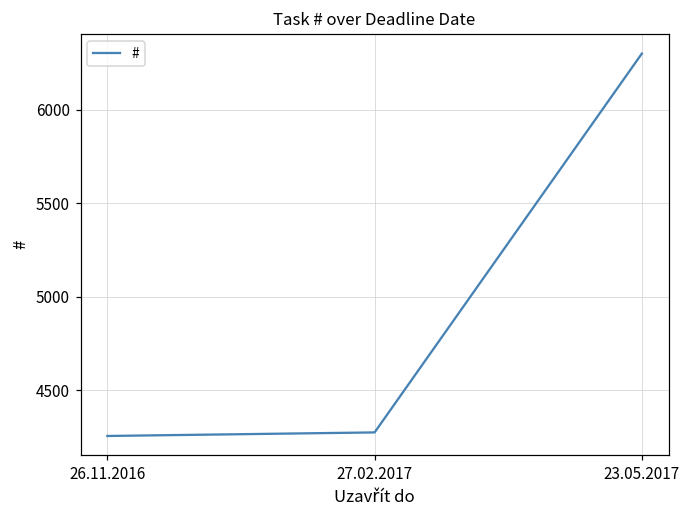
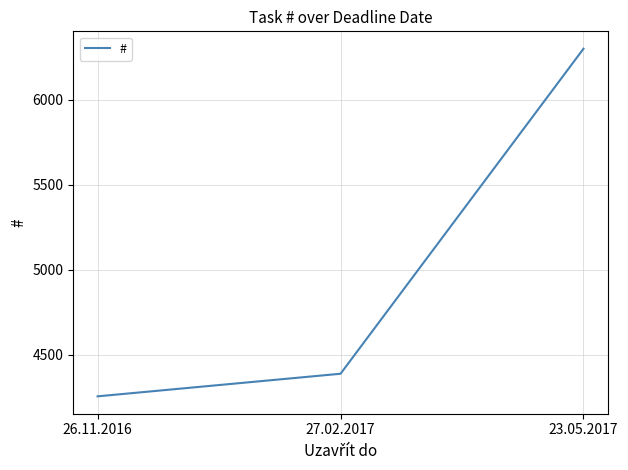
27.02.2017: 4270 -> 4390
